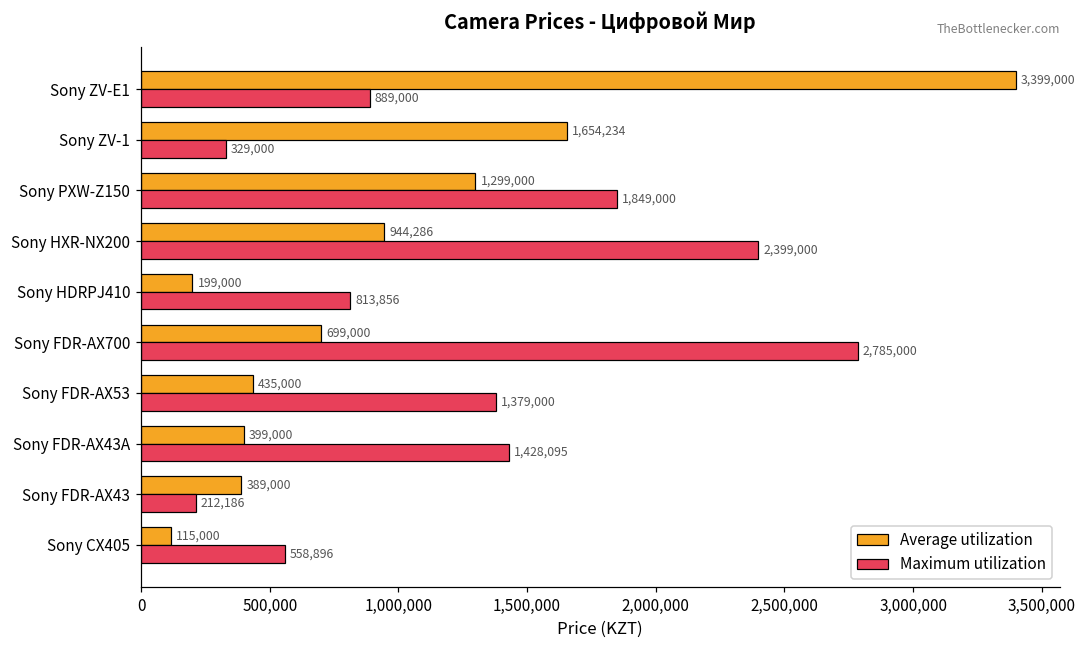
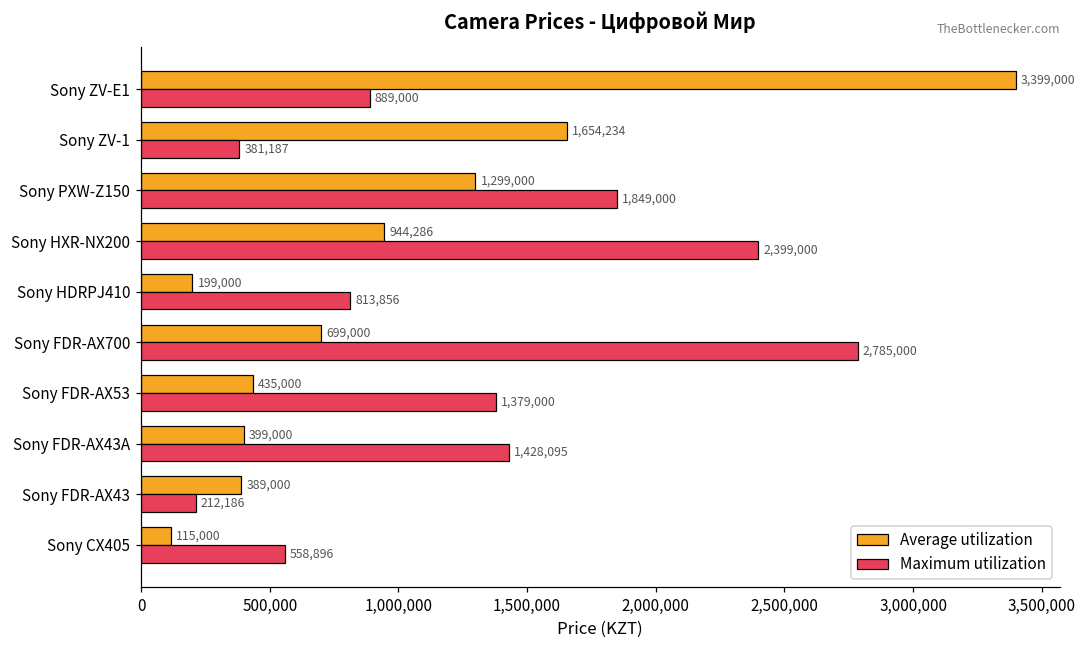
Maximum utilization, Sony ZV-1: 329,000 -> 381,187
